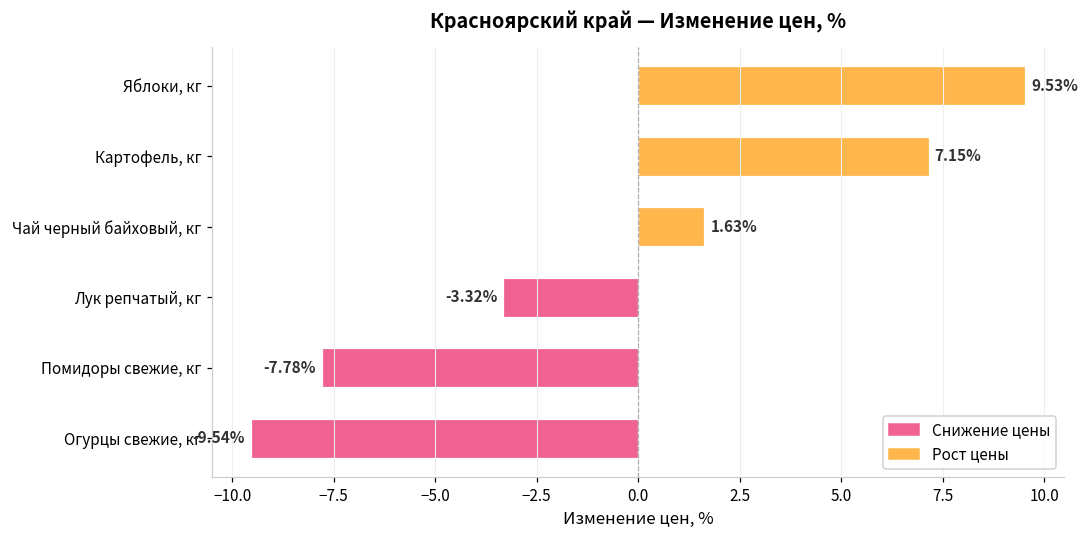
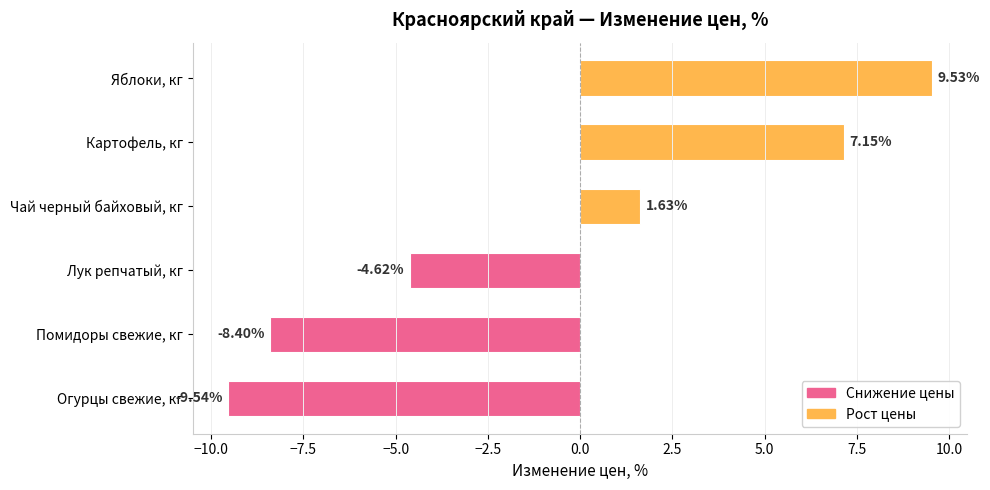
Лук репчатый, кг: -3.32% -> -4.62%
Помидоры свежие, кг: -7.78% -> -8.40%
